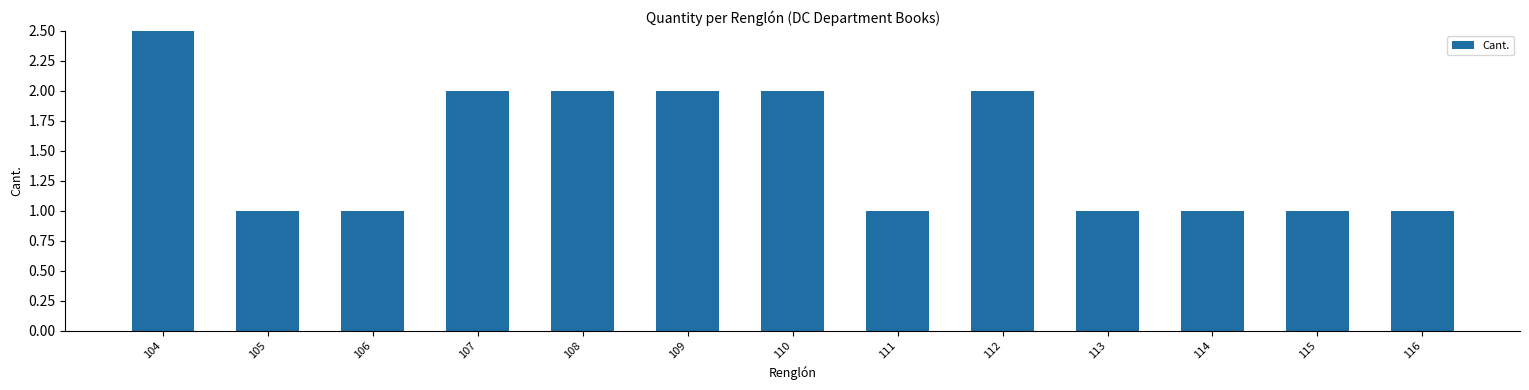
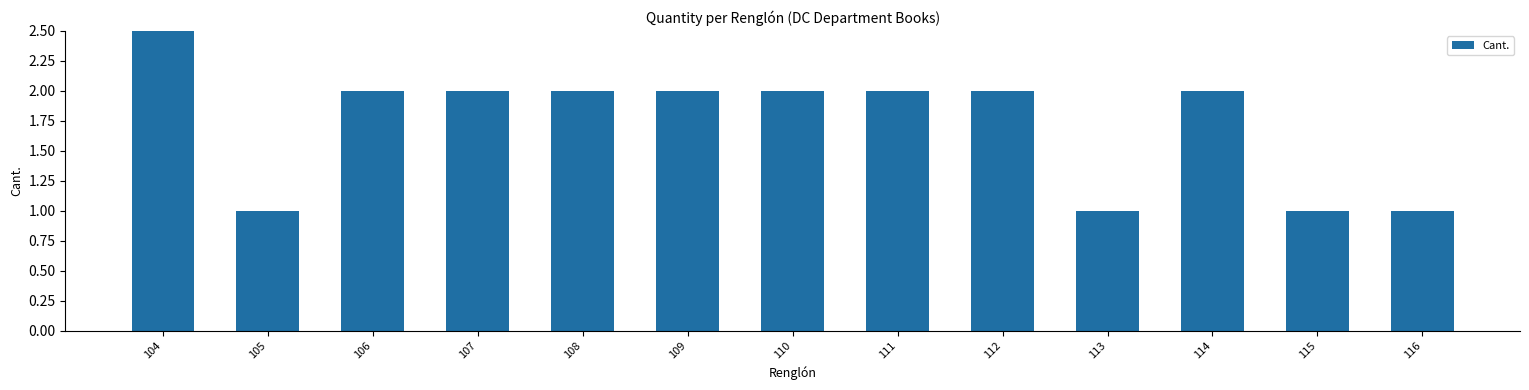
106: 1 -> 2
111: 1 -> 2
114: 1 -> 2
